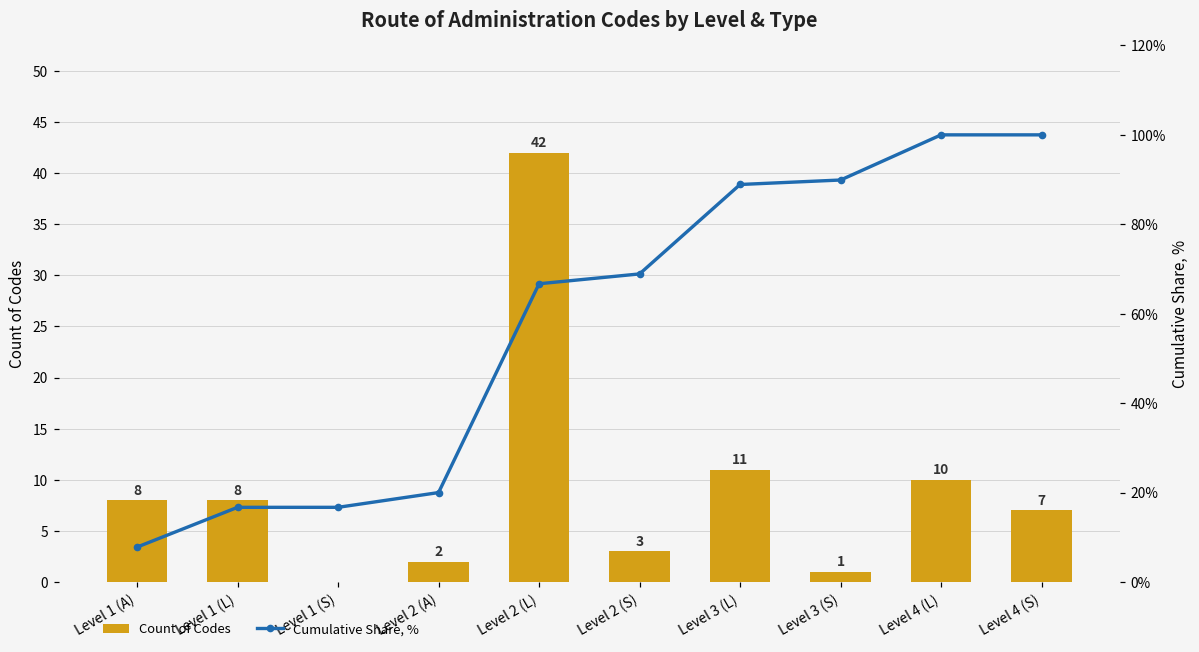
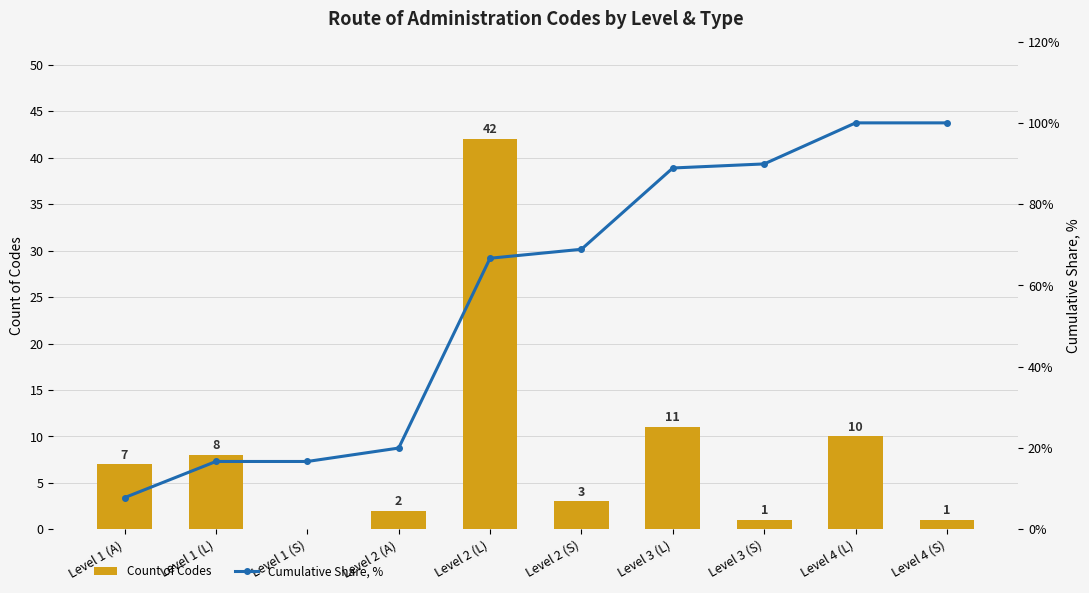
Count of Codes, Level 1 (A): 8 -> 7
Count of Codes, Level 4 (S): 7 -> 1
